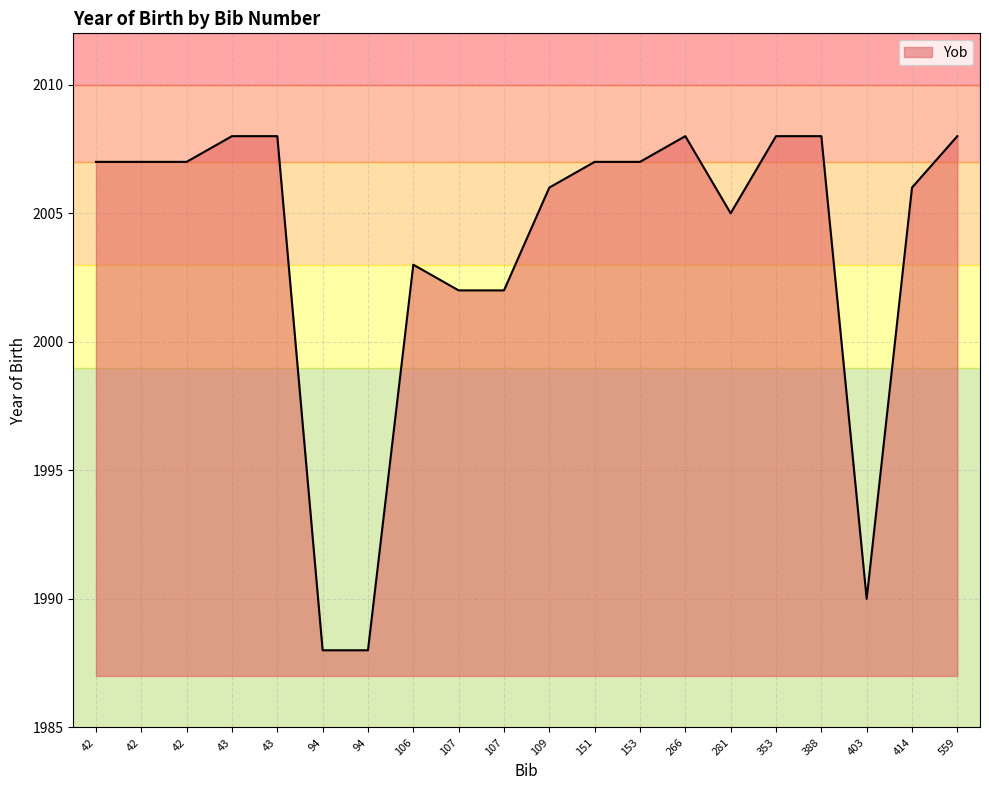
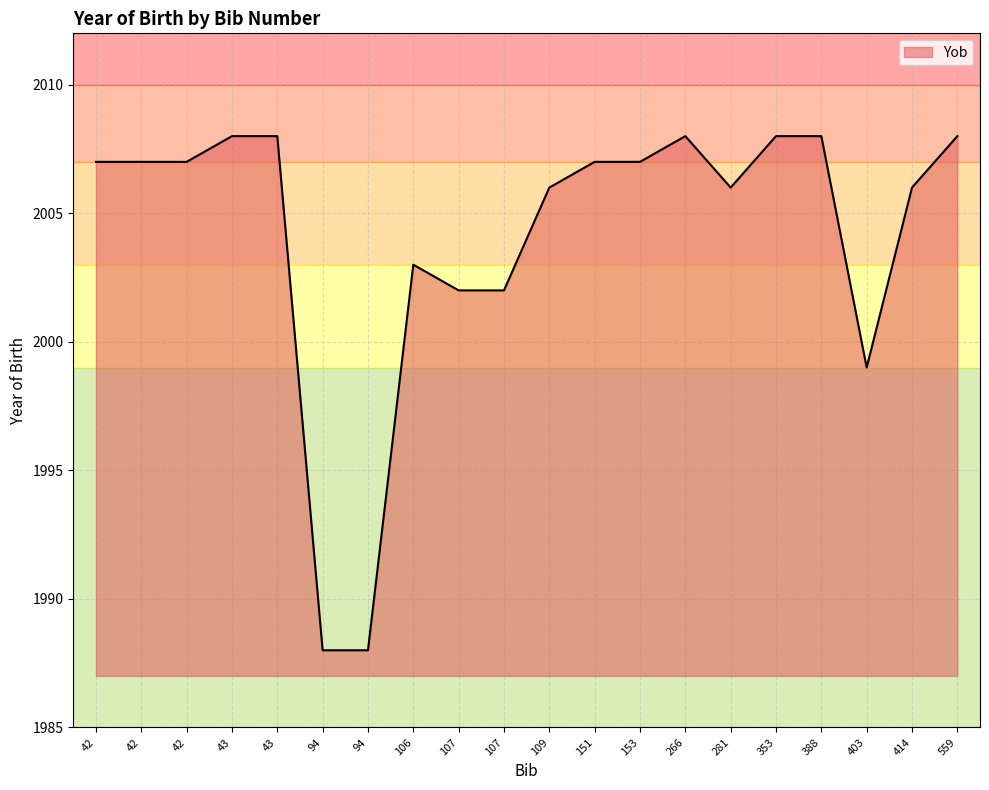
281: 2005 -> 2006
403: 1990 -> 1999
